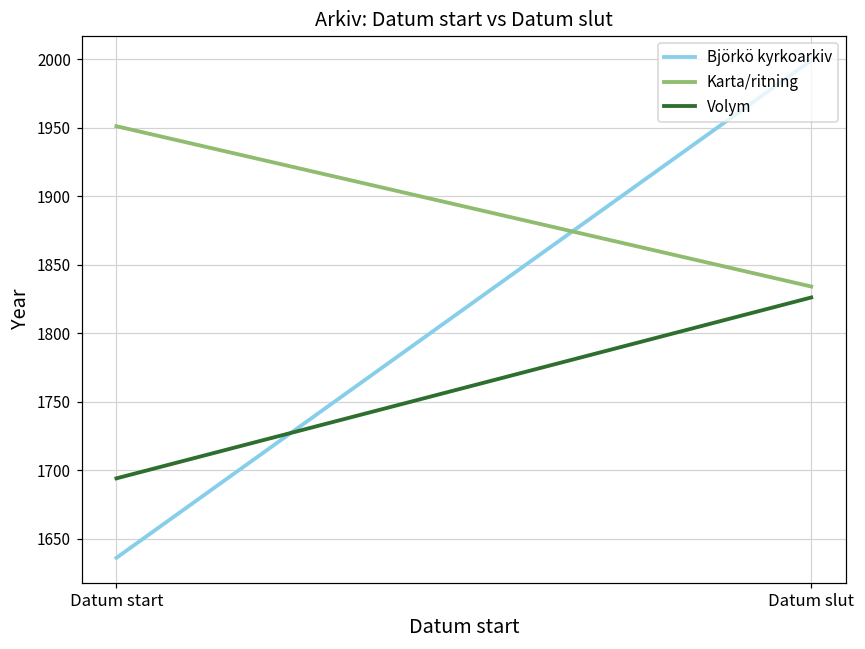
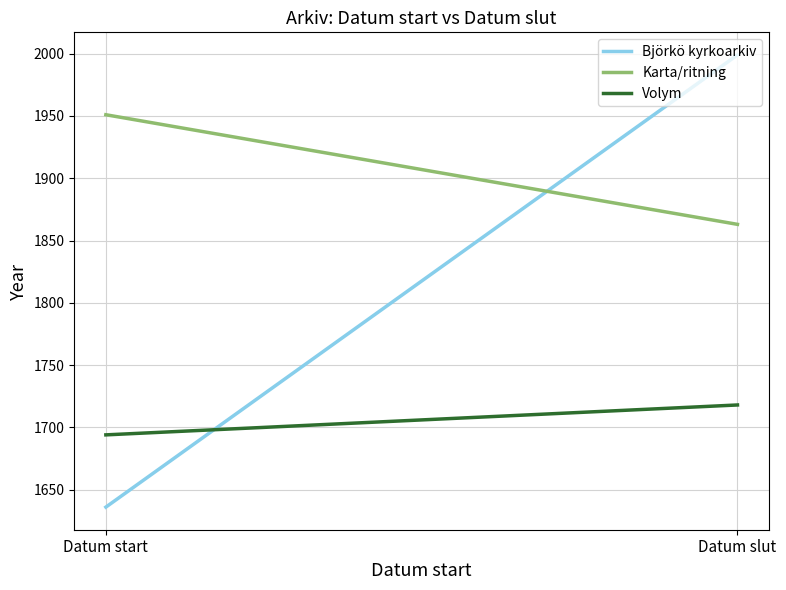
Karta/ritning, Datum slut: 1834 -> 1863
Volym, Datum slut: 1826 -> 1718
